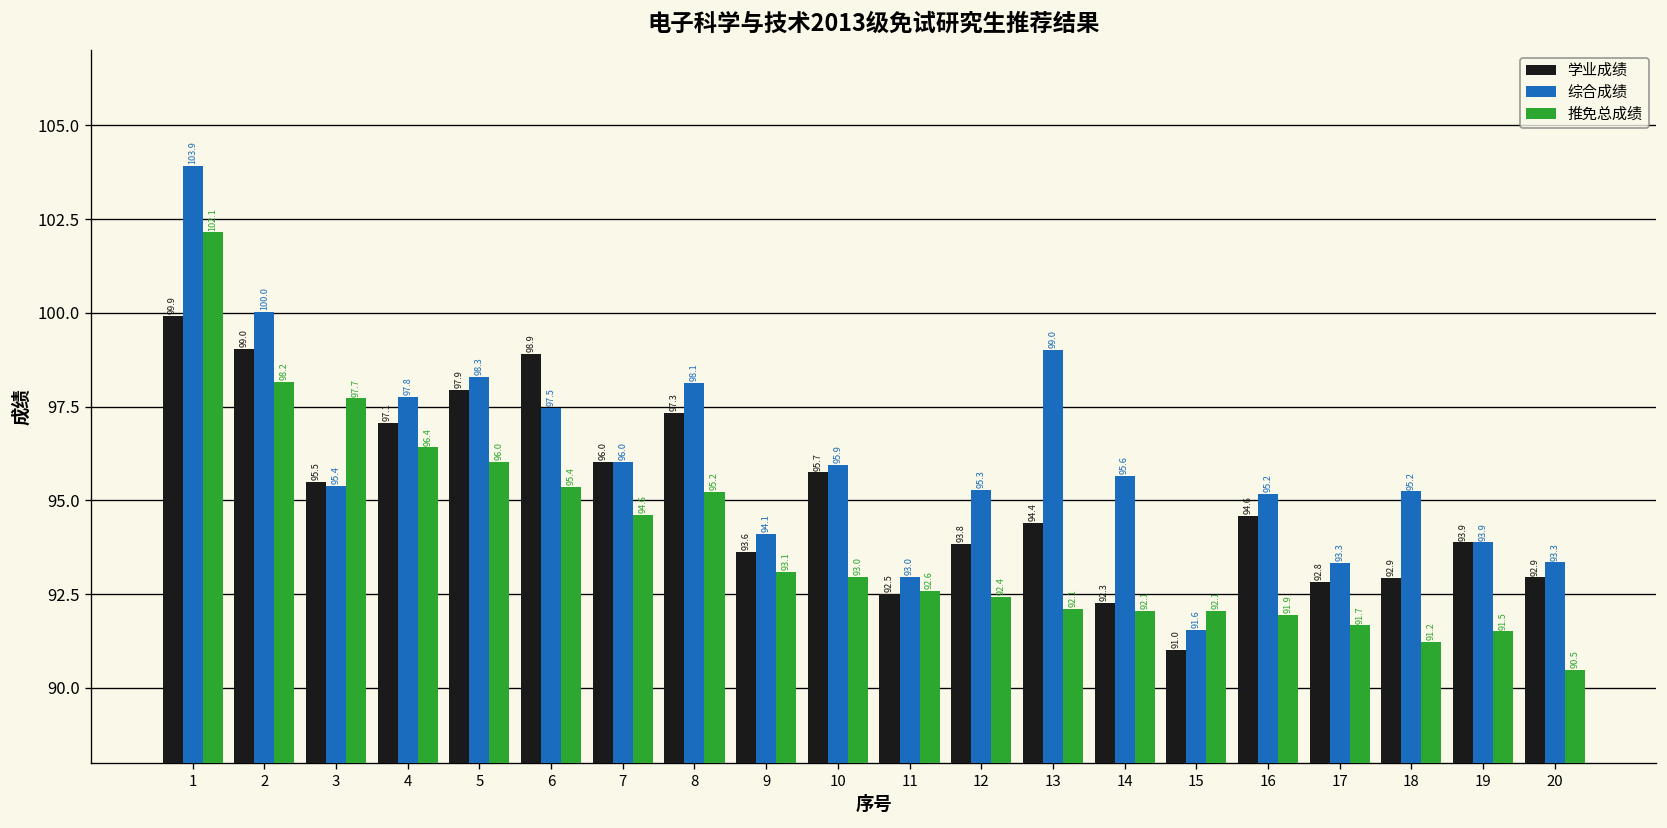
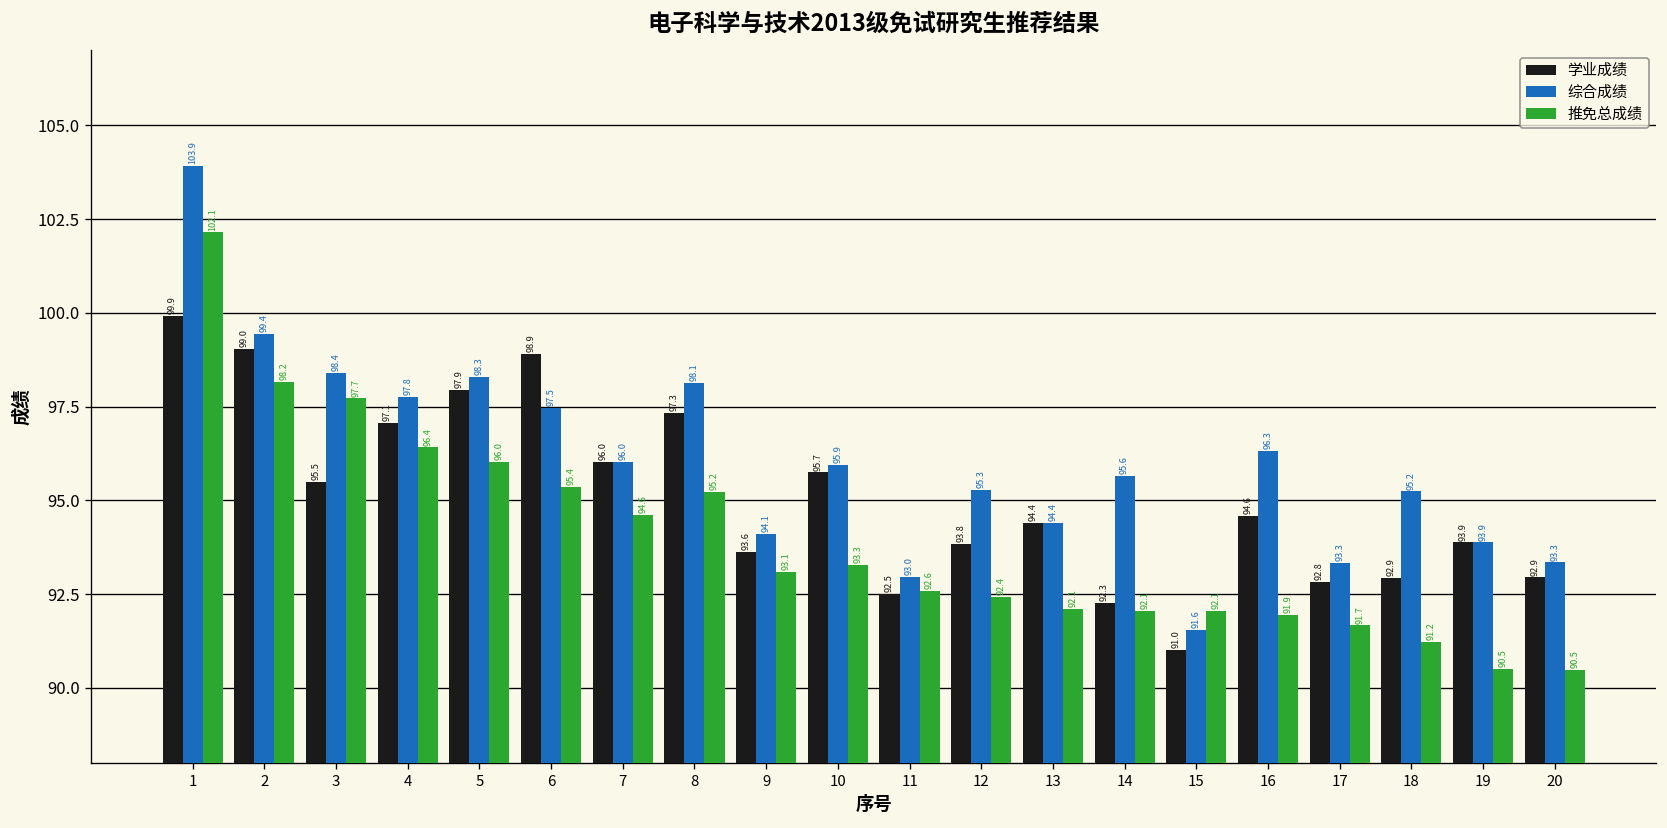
综合成绩, 2: 100.0 -> 99.4
综合成绩, 3: 95.4 -> 98.4
推免总成绩, 10: 93.0 -> 93.3
综合成绩, 13: 99.0 -> 94.4
综合成绩, 16: 95.2 -> 96.3
推免总成绩, 19: 91.5 -> 90.5
